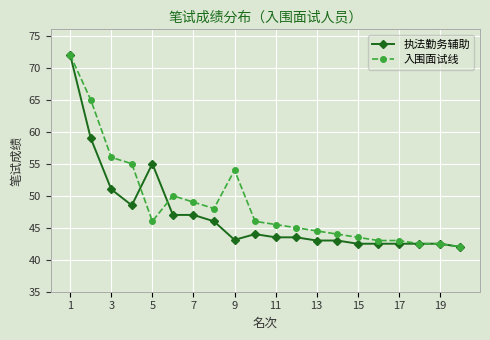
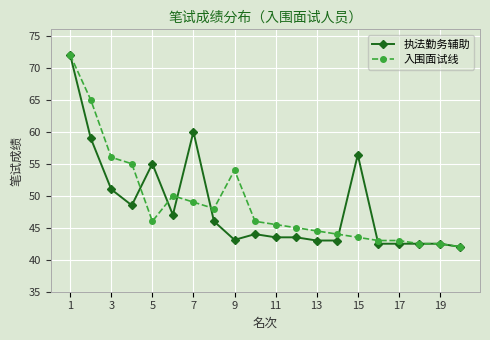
执法勤务辅助, 7: 47 -> 60
执法勤务辅助, 15: 43 -> 56
